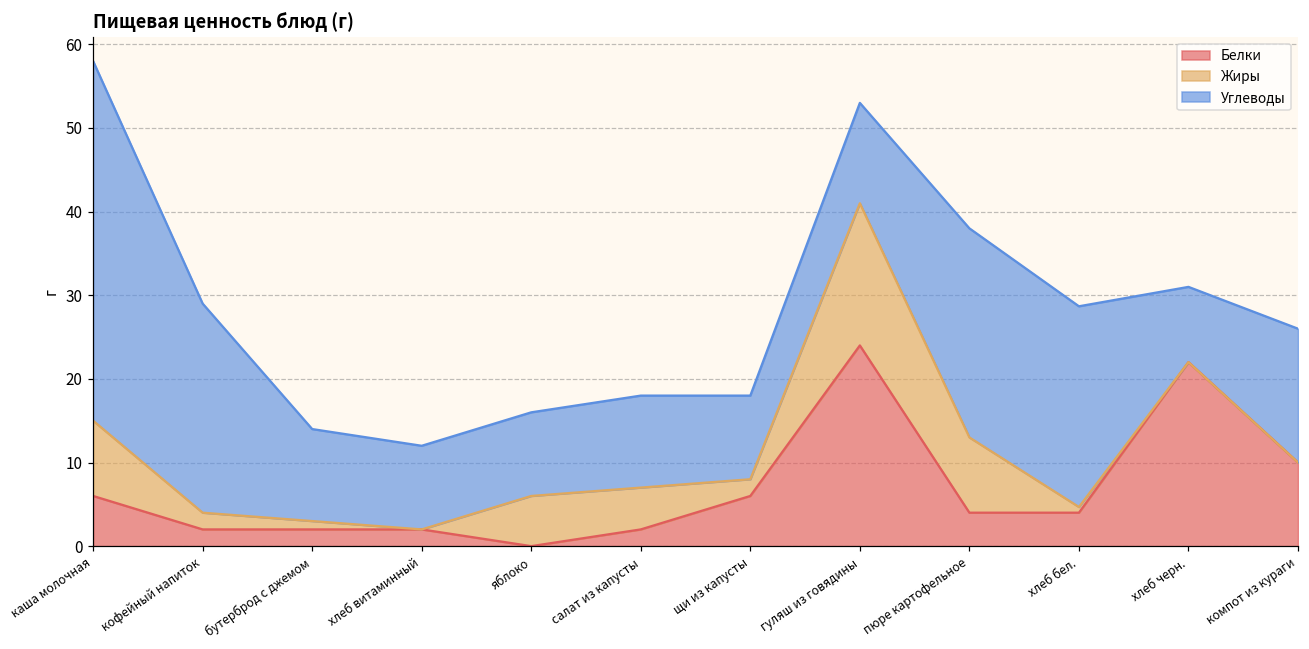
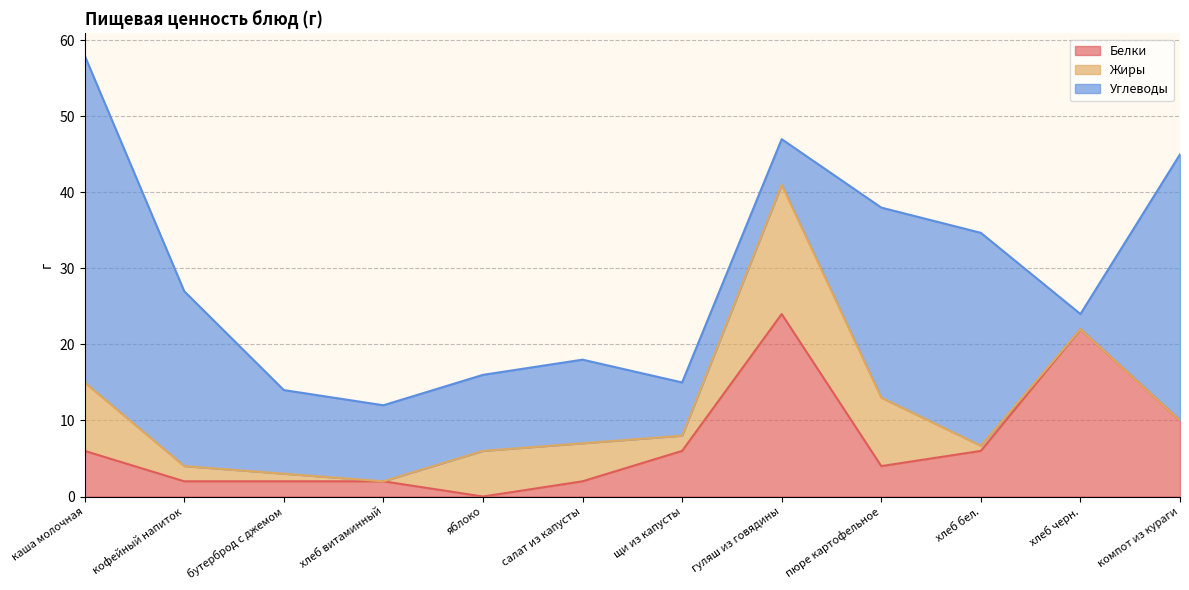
Углеводы, кофейный напиток: 25 -> 23
Углеводы, щи из капусты: 10 -> 7
Углеводы, гуляш из говядины: 12 -> 6
Белки, хлеб бел.: 4 -> 6
Углеводы, хлеб бел.: 24 -> 28
Углеводы, хлеб черн.: 9 -> 2
Углеводы, компот из кураги: 16 -> 35
